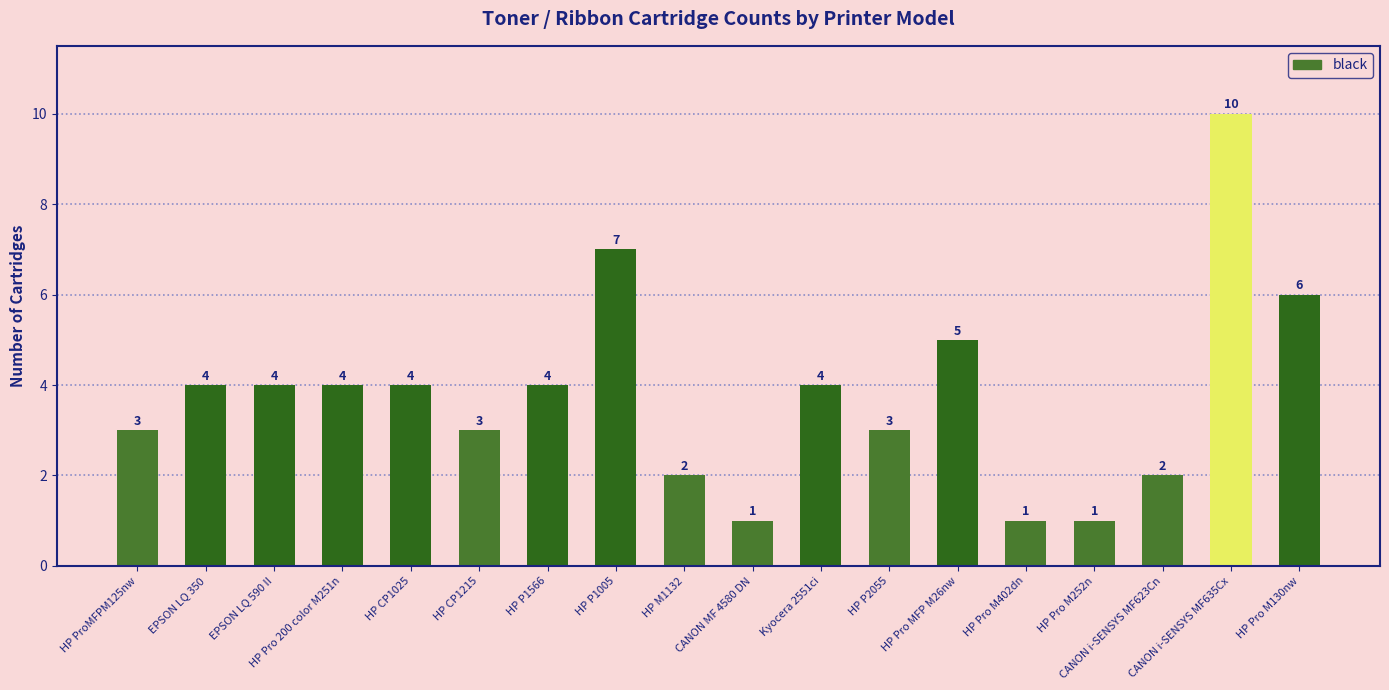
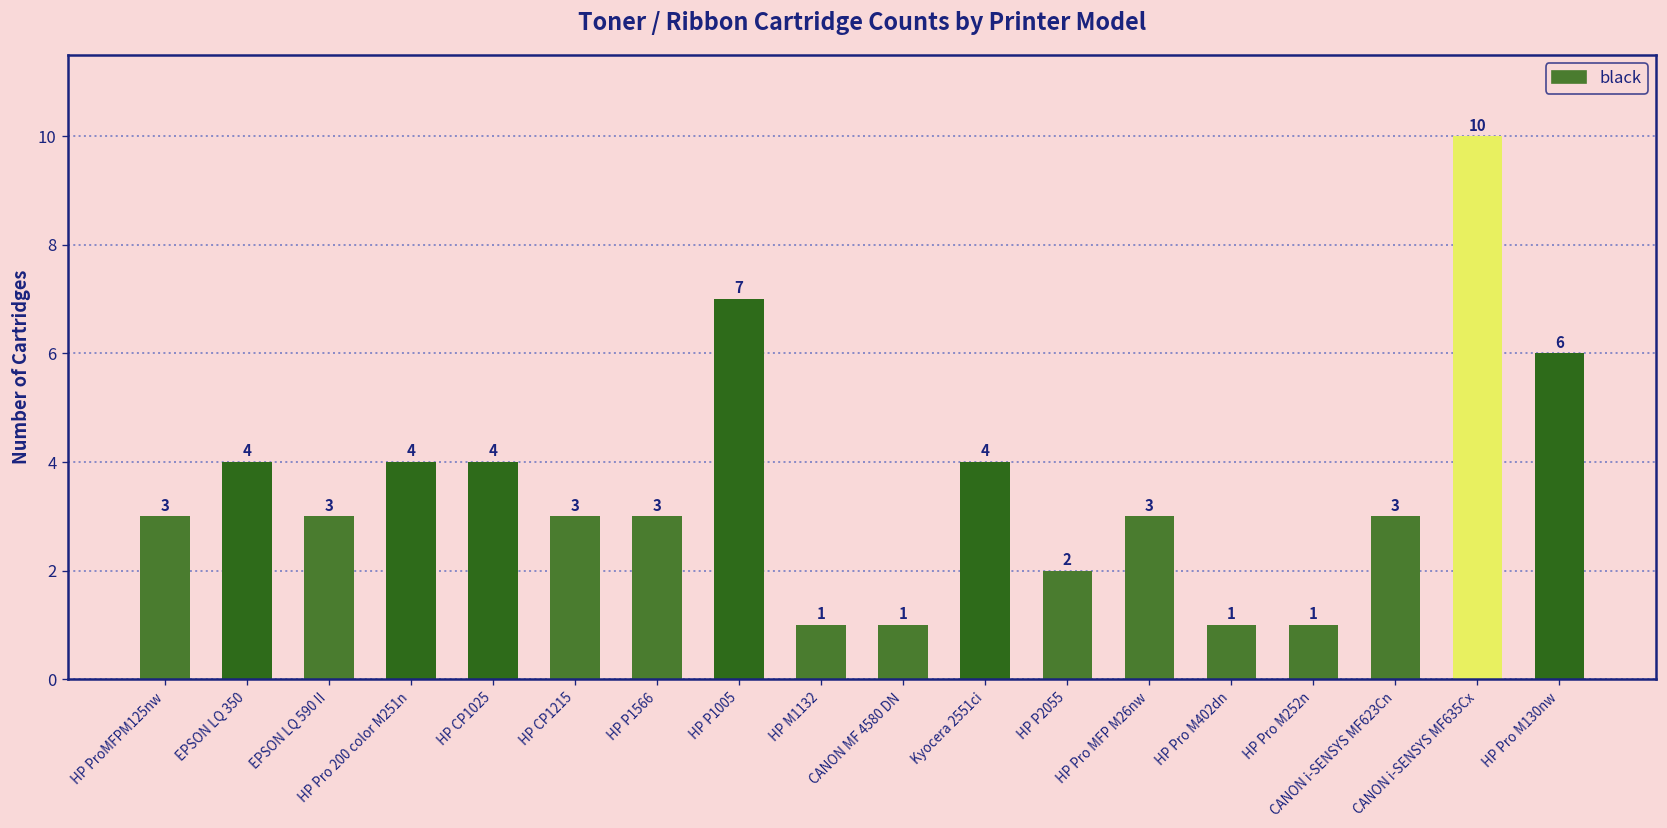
EPSON LQ 590 II: 4 -> 3
HP P1566: 4 -> 3
HP M1132: 2 -> 1
HP P2055: 3 -> 2
HP Pro MFP M26nw: 5 -> 3
CANON i-SENSYS MF623Cn: 2 -> 3
